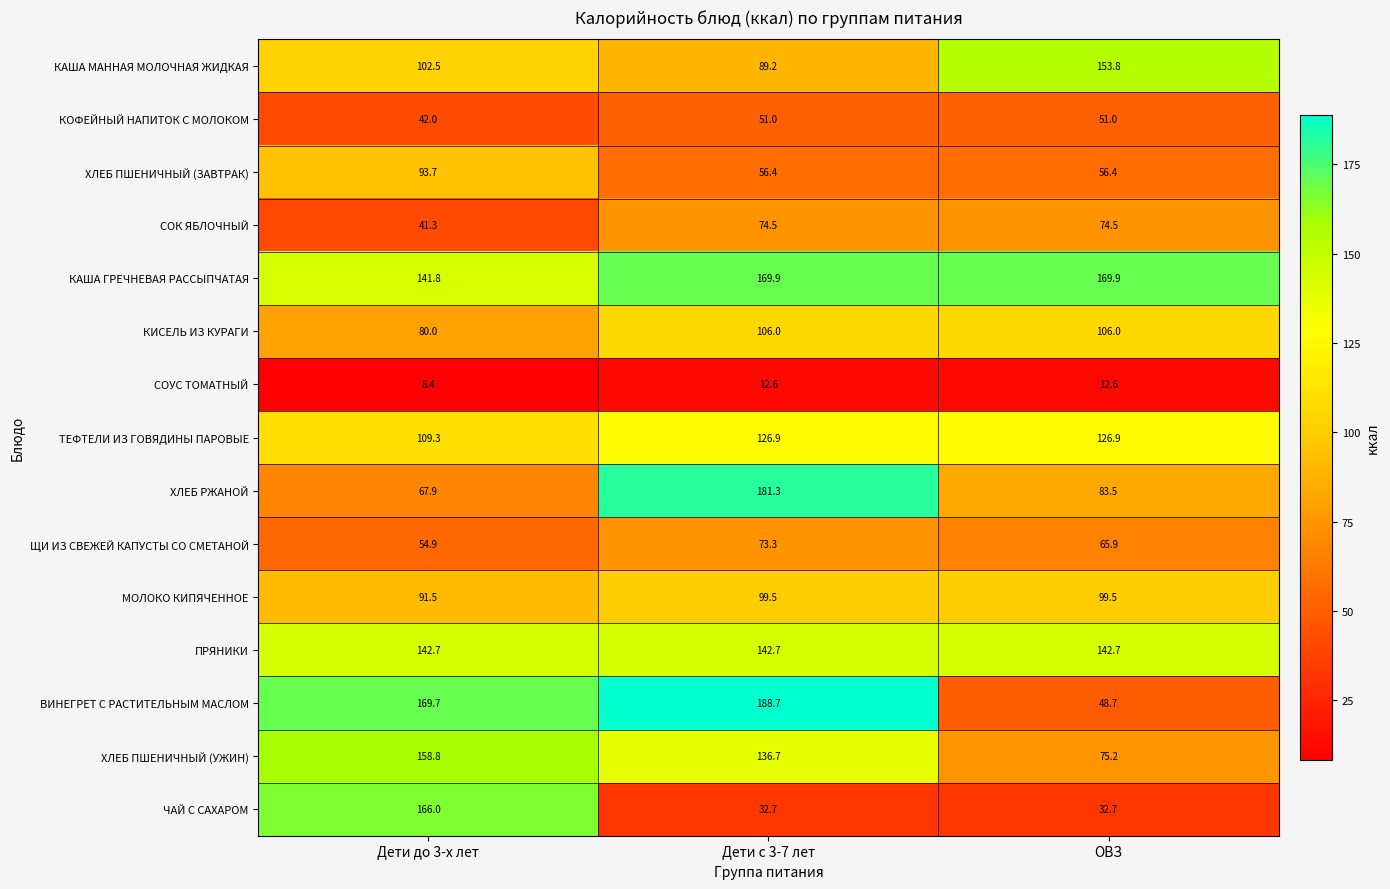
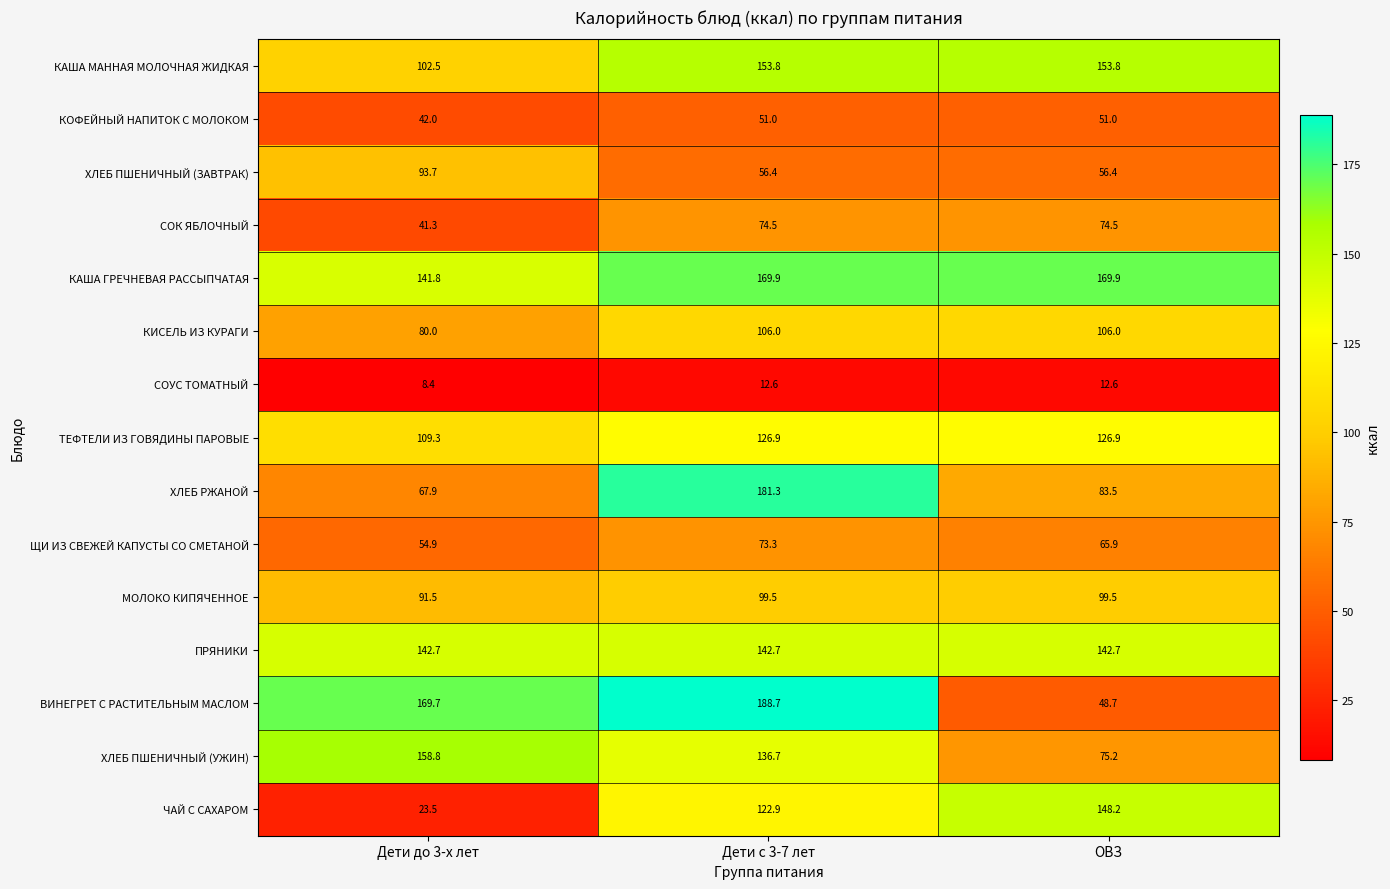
КАША МАННАЯ МОЛОЧНАЯ ЖИДКАЯ, Дети с 3-7 лет: 89.2 -> 153.8
ЧАЙ С САХАРОМ, Дети до 3-х лет: 166.0 -> 23.5
ЧАЙ С САХАРОМ, Дети с 3-7 лет: 32.7 -> 122.9
ЧАЙ С САХАРОМ, ОВЗ: 32.7 -> 148.2
